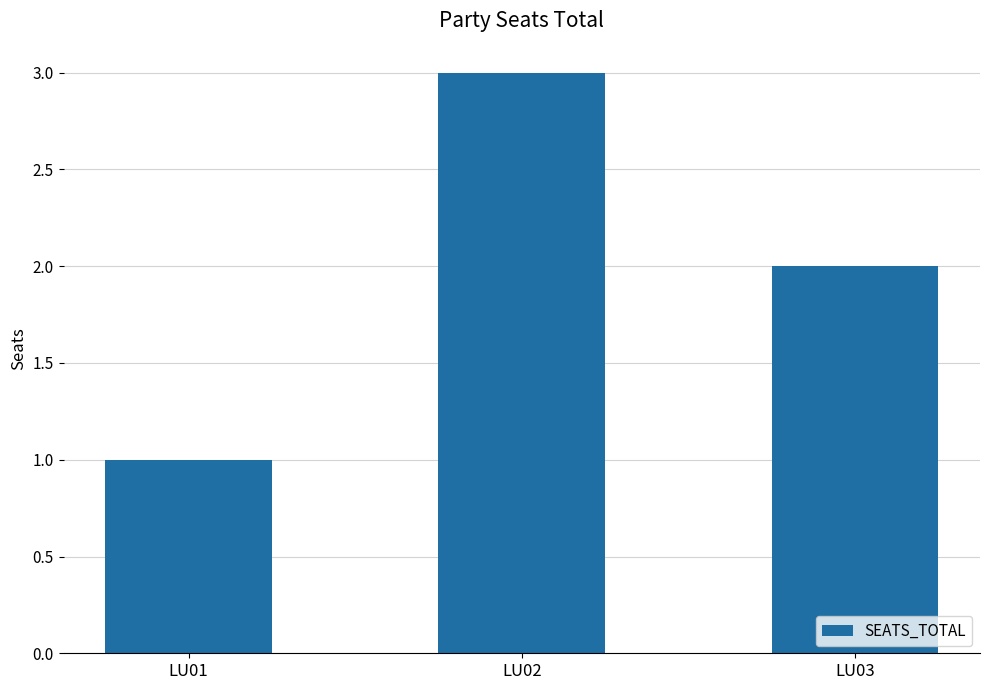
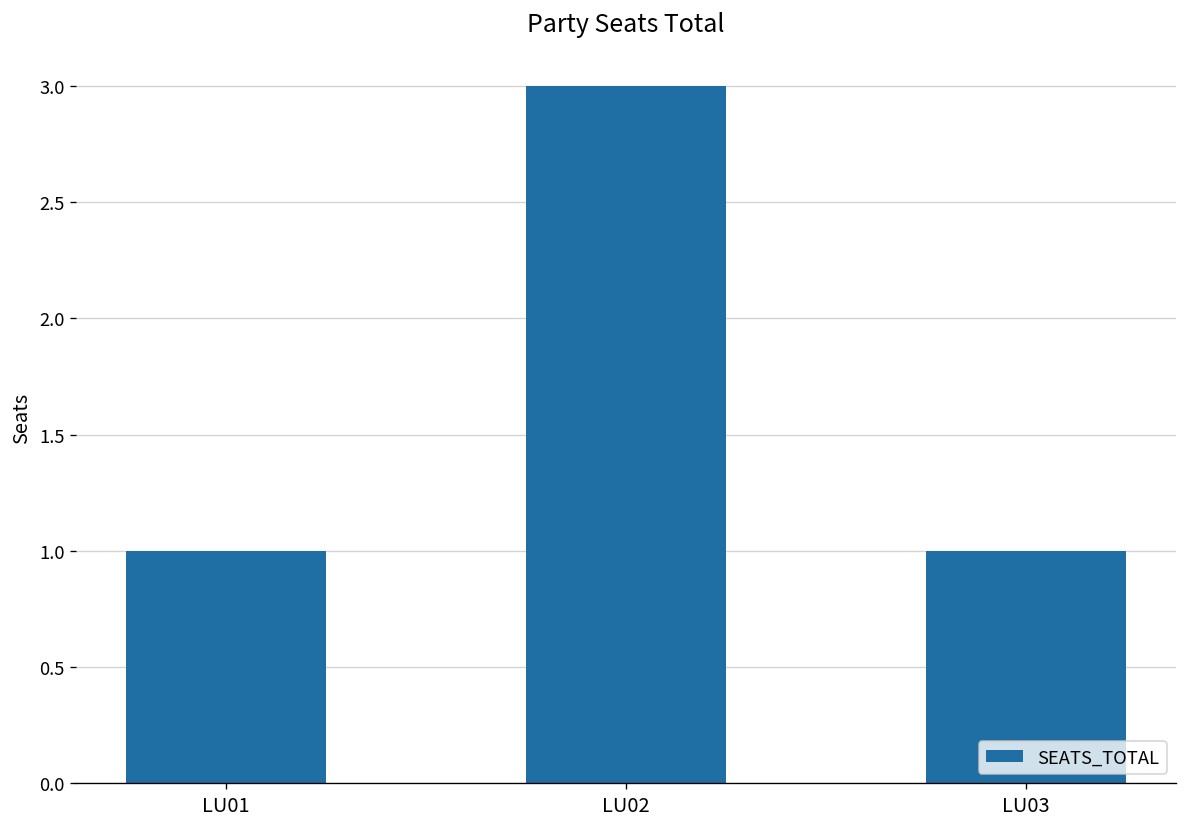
LU03: 2 -> 1
